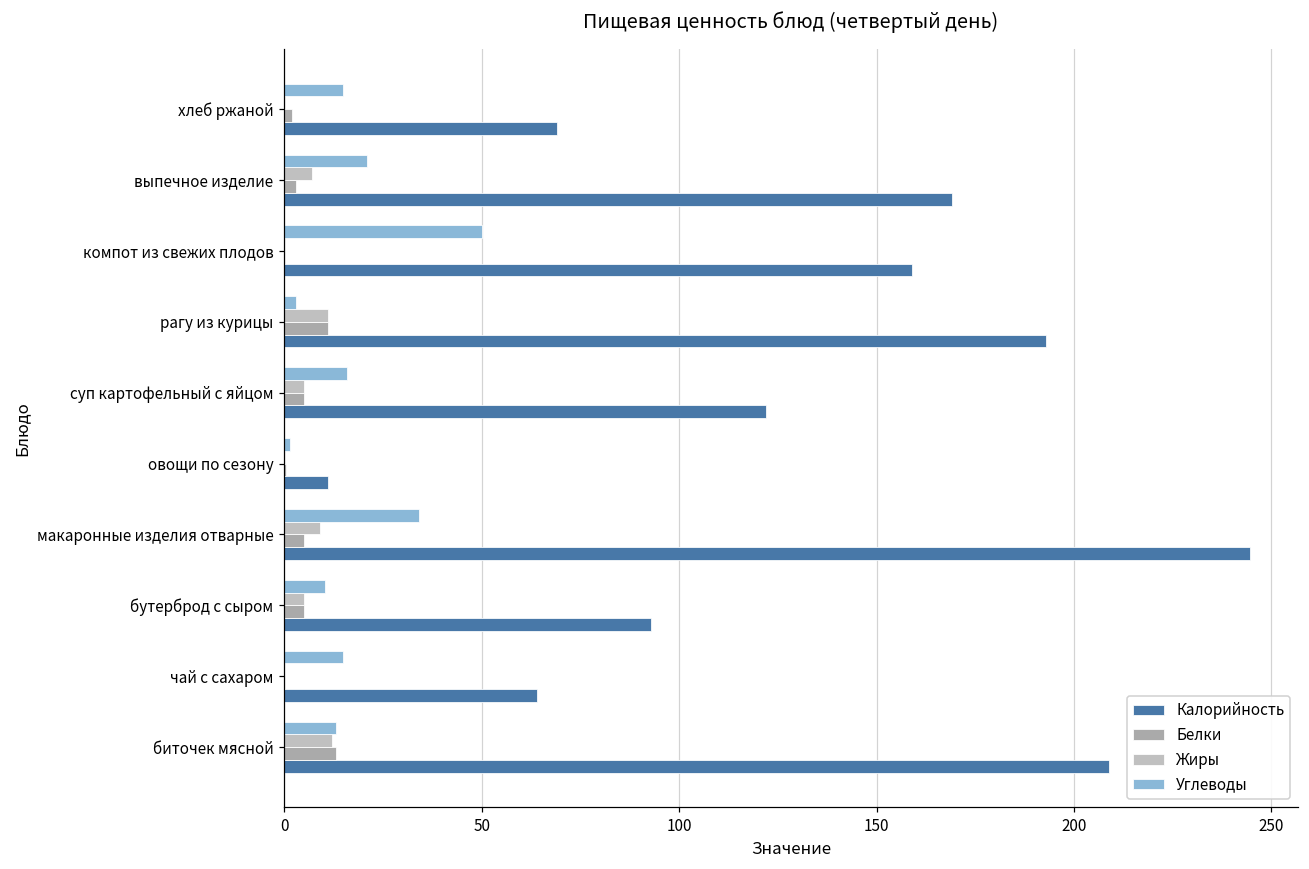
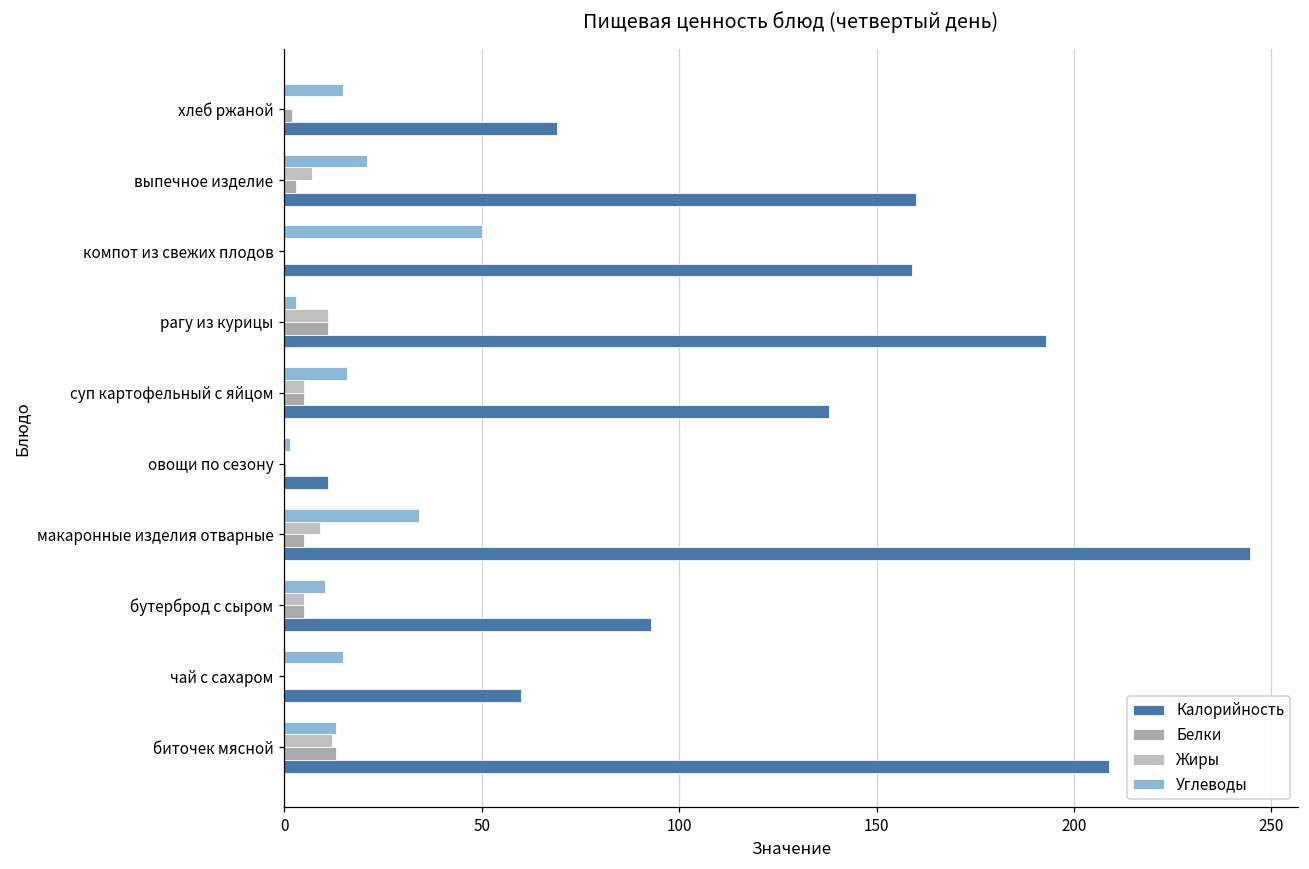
Калорийность, выпечное изделие: 169 -> 160
Калорийность, суп картофельный с яйцом: 122 -> 138
Калорийность, чай с сахаром: 64 -> 60
